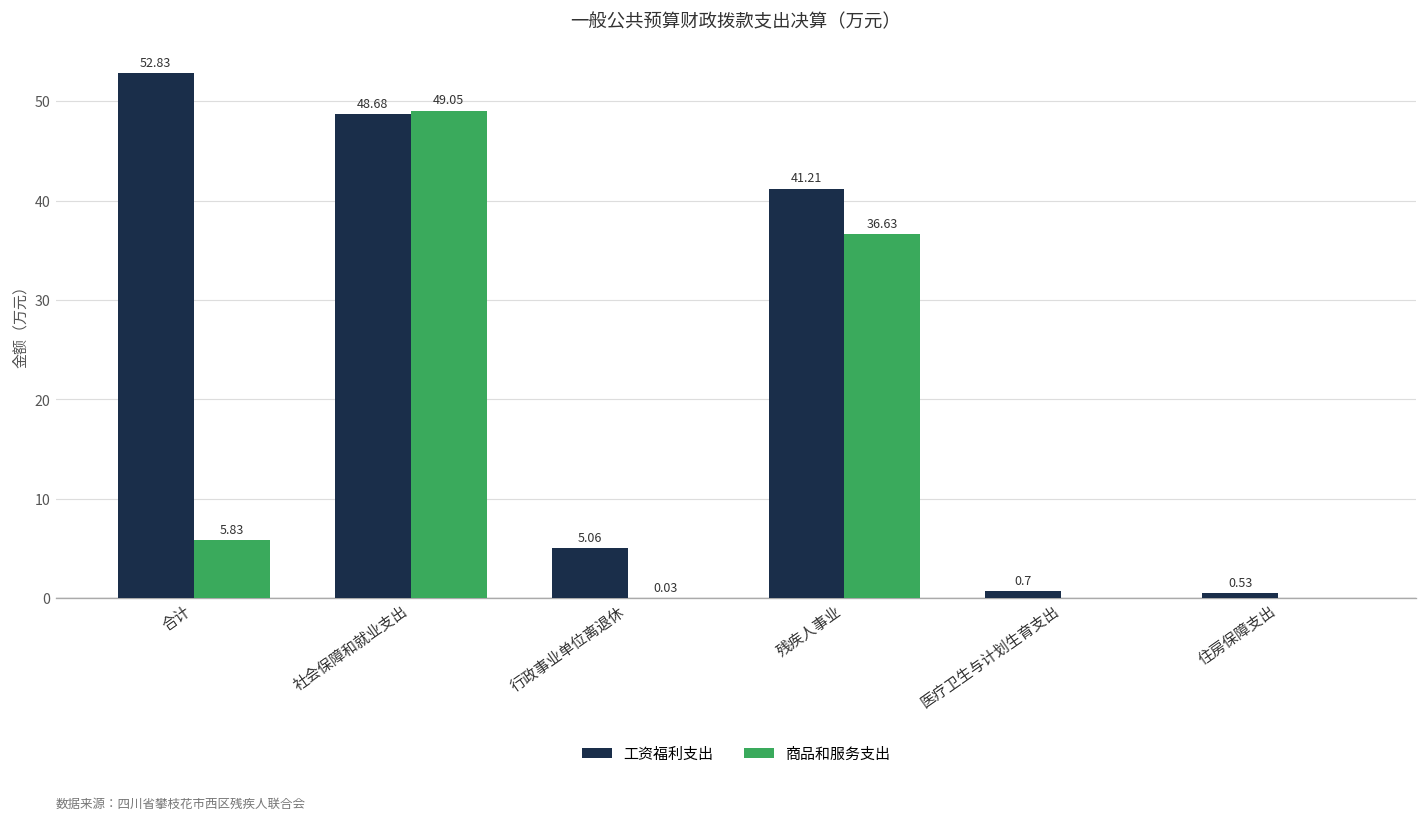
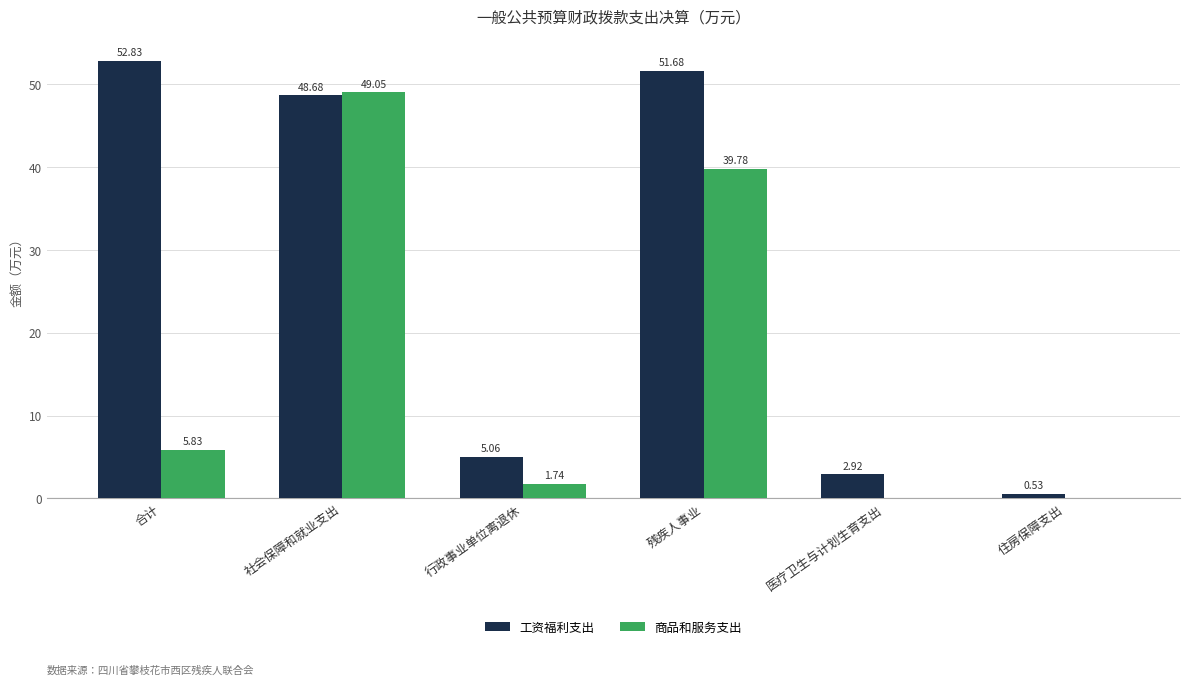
商品和服务支出, 行政事业单位离退休: 0.03 -> 1.74
工资福利支出, 残疾人事业: 41.21 -> 51.68
商品和服务支出, 残疾人事业: 36.63 -> 39.78
工资福利支出, 医疗卫生与计划生育支出: 0.7 -> 2.92
